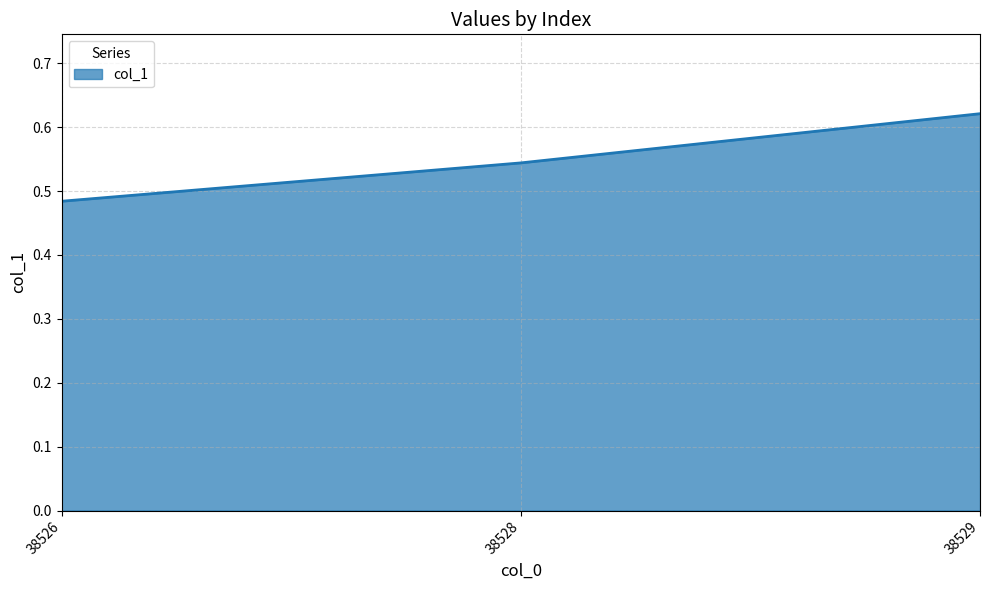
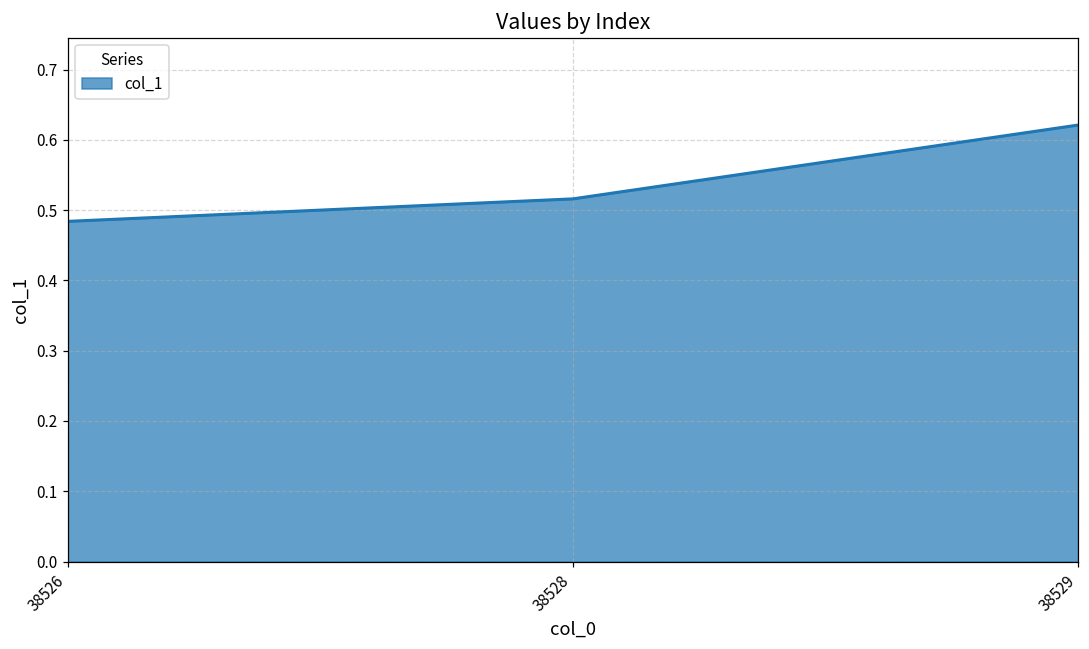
38528: 0.54 -> 0.52
